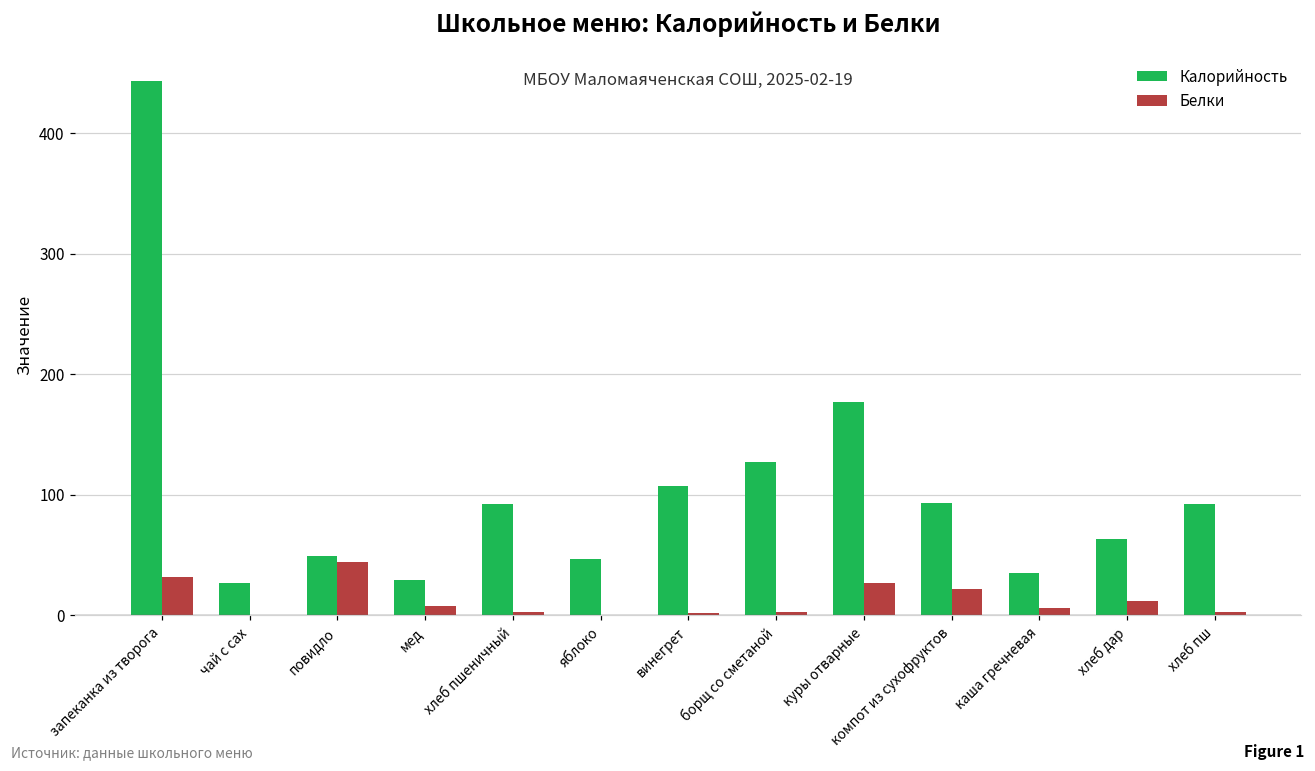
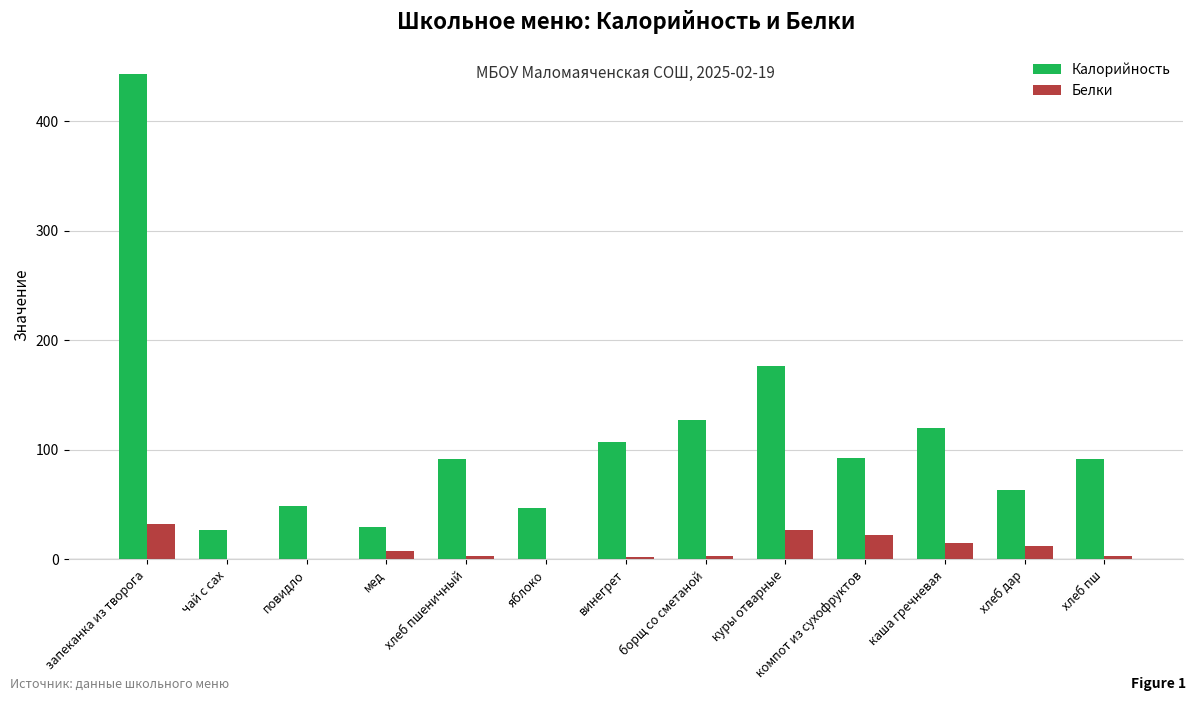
Белки, повидло: 44 -> 0
Калорийность, каша гречневая: 35 -> 120
Белки, каша гречневая: 6 -> 15
